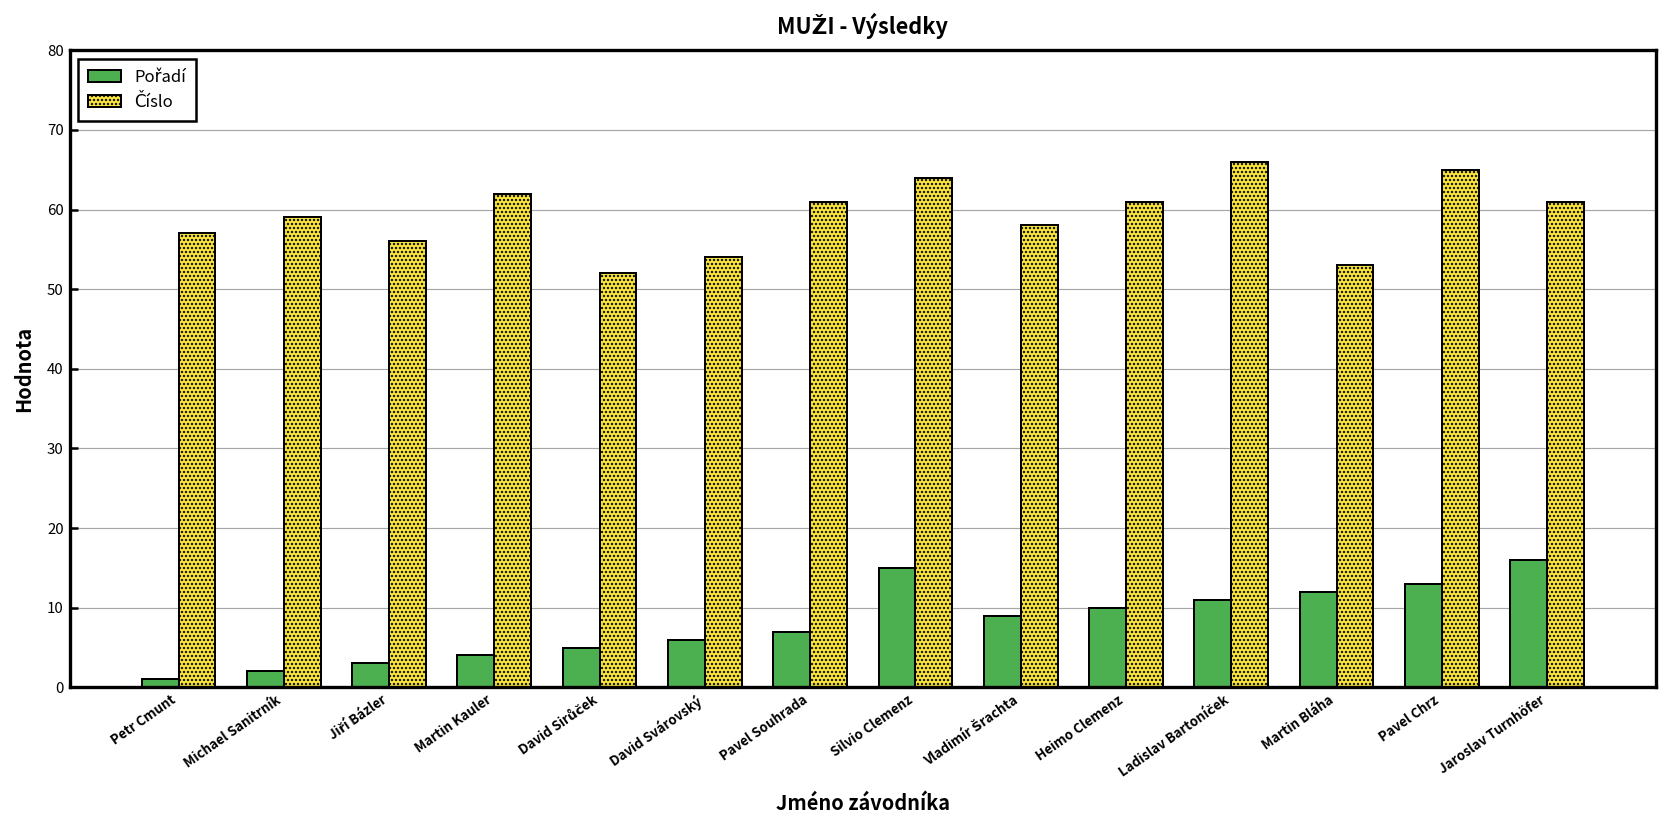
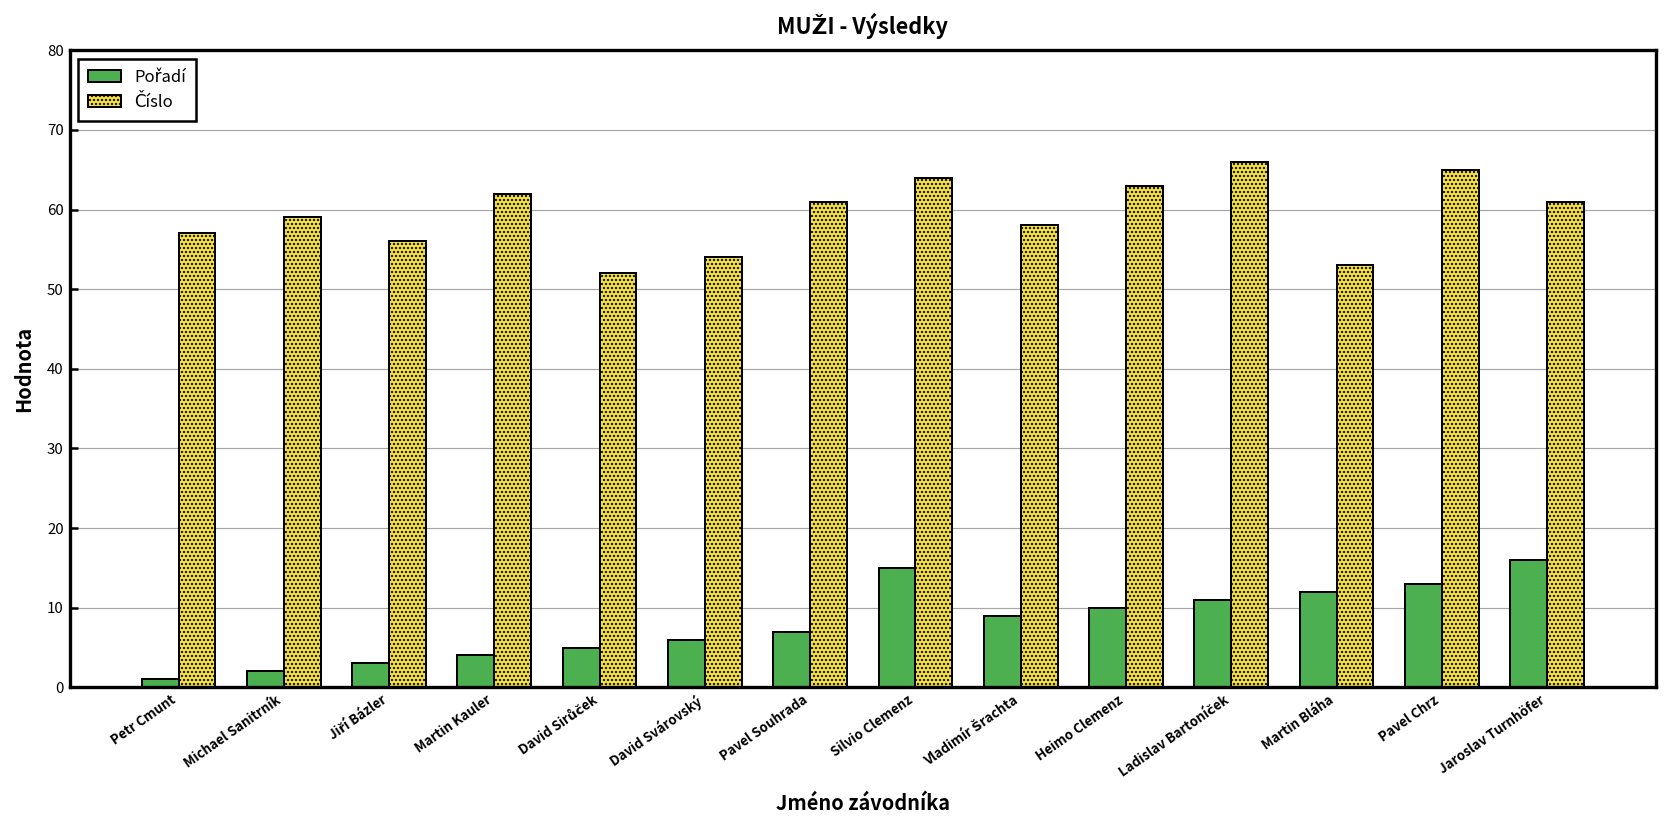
Číslo, Heimo Clemenz: 61 -> 63
